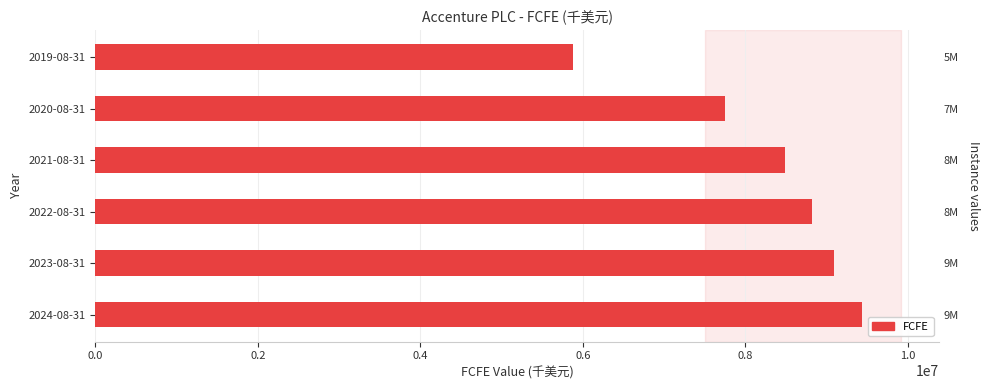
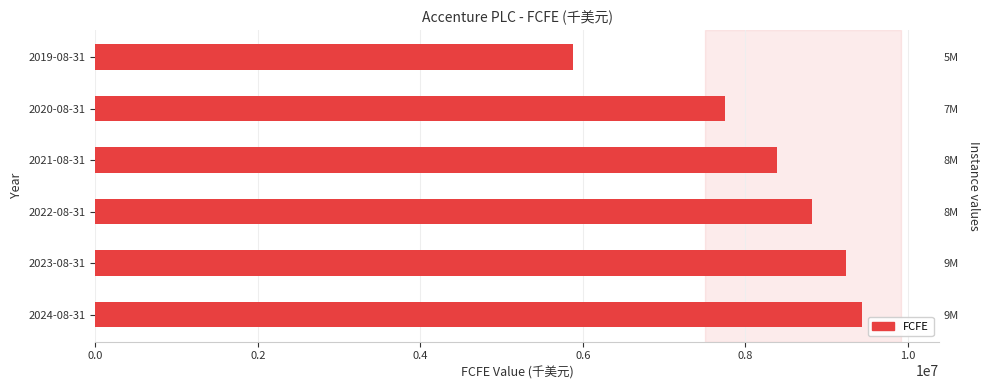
2021-08-31: 8500000 -> 8400000
2023-08-31: 9100000 -> 9200000
